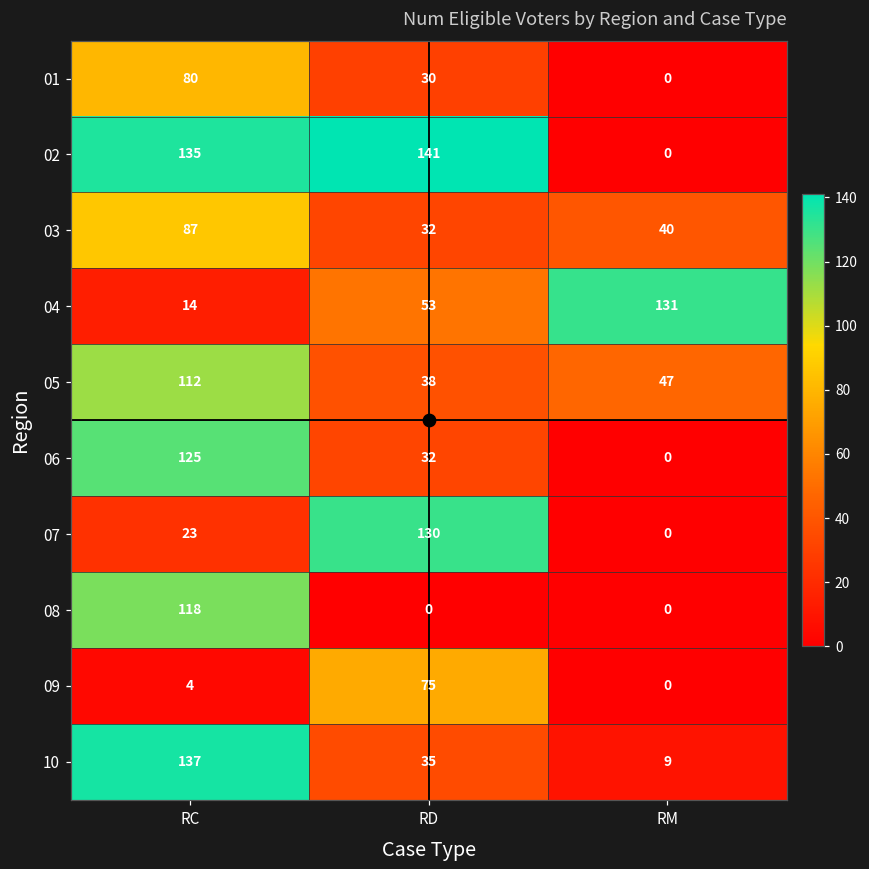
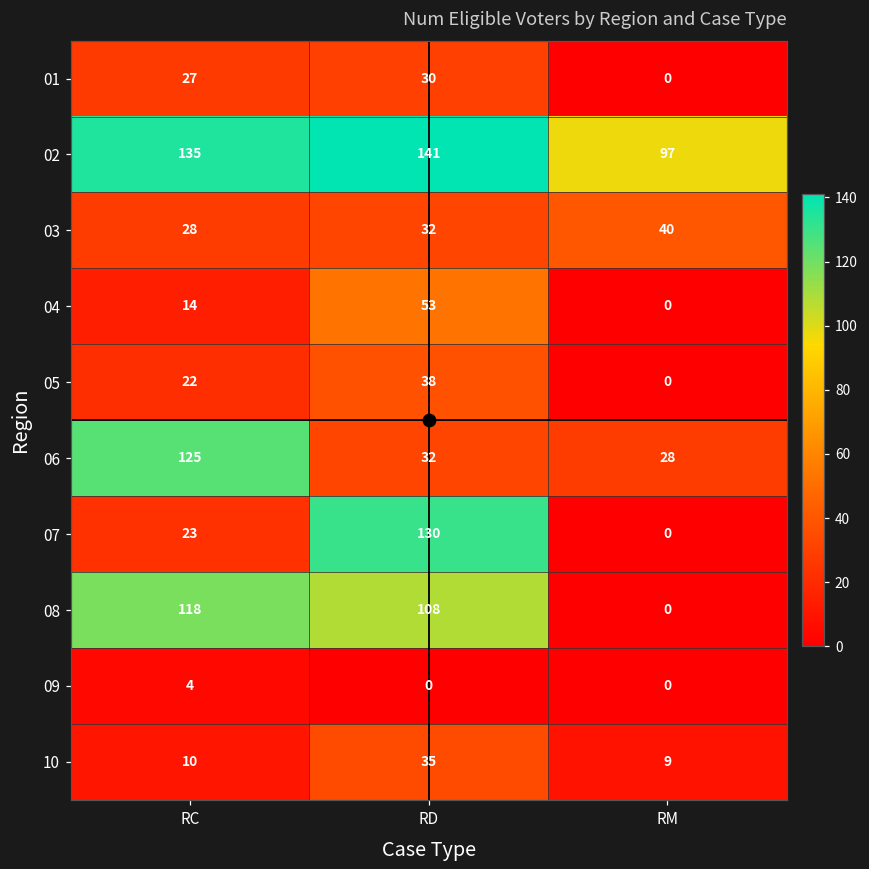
01, RC: 80 -> 27
02, RM: 0 -> 97
03, RC: 87 -> 28
04, RM: 131 -> 0
05, RC: 112 -> 22
05, RM: 47 -> 0
06, RM: 0 -> 28
08, RD: 0 -> 108
09, RD: 75 -> 0
10, RC: 137 -> 10
